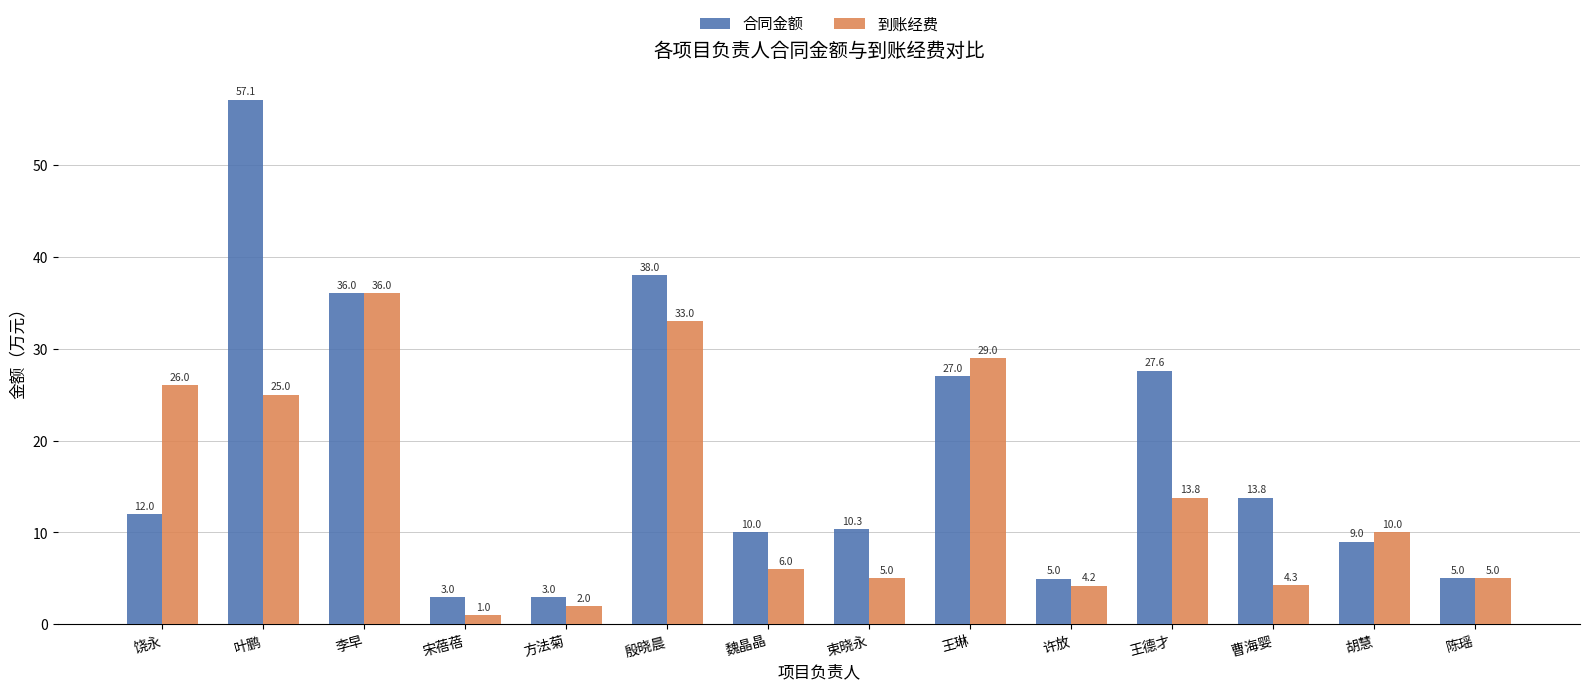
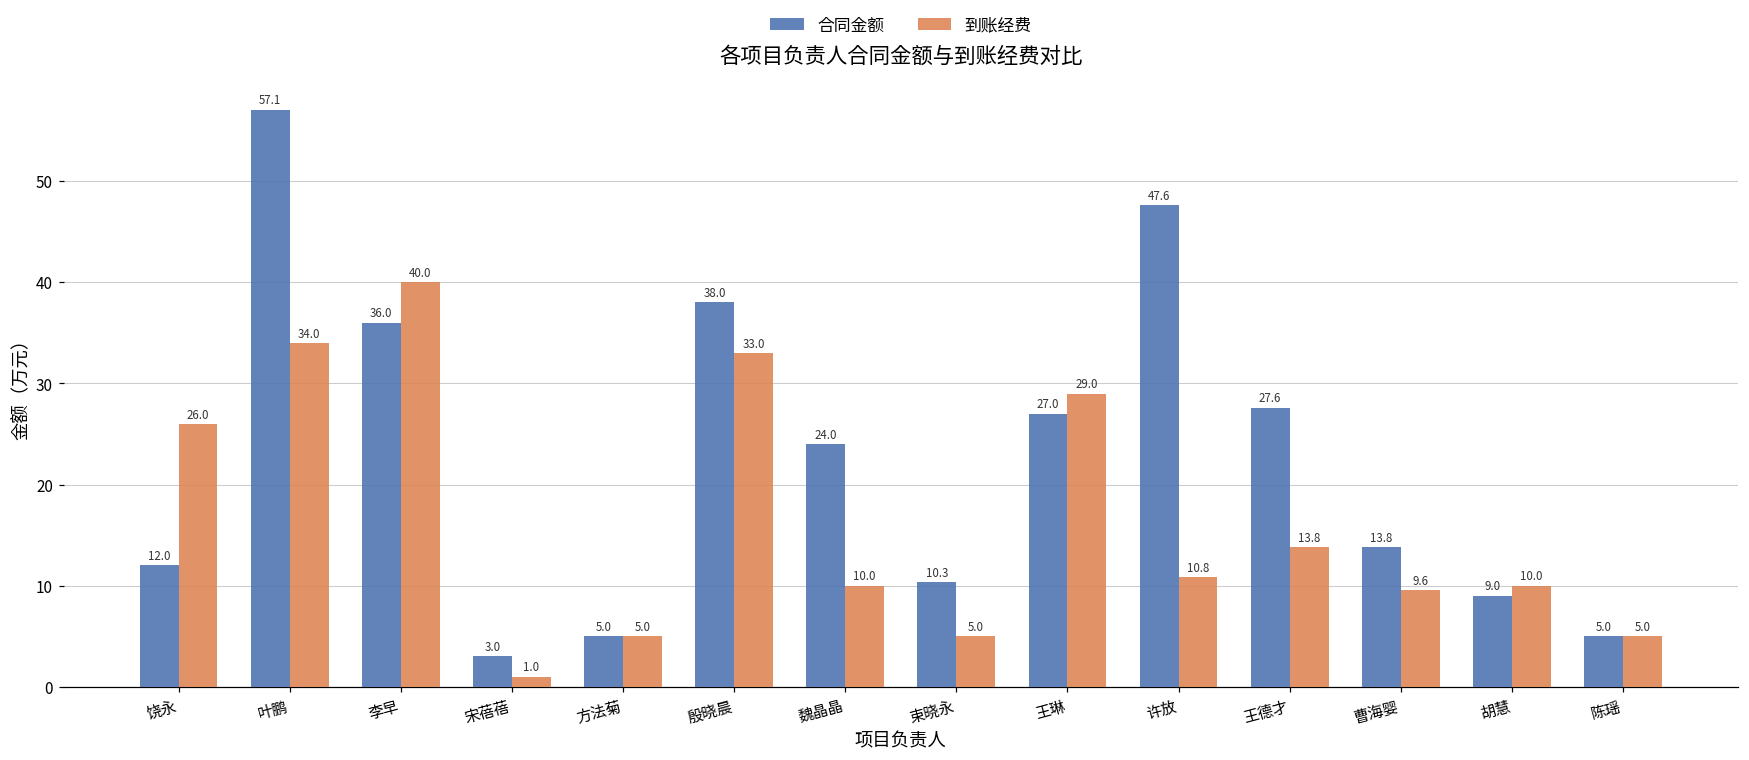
到账经费, 叶鹏: 25.0 -> 34.0
到账经费, 李早: 36.0 -> 40.0
合同金额, 方法菊: 3.0 -> 5.0
到账经费, 方法菊: 2.0 -> 5.0
合同金额, 魏晶晶: 10.0 -> 24.0
到账经费, 魏晶晶: 6.0 -> 10.0
合同金额, 许放: 5.0 -> 47.6
到账经费, 许放: 4.2 -> 10.8
到账经费, 曹海婴: 4.3 -> 9.6
